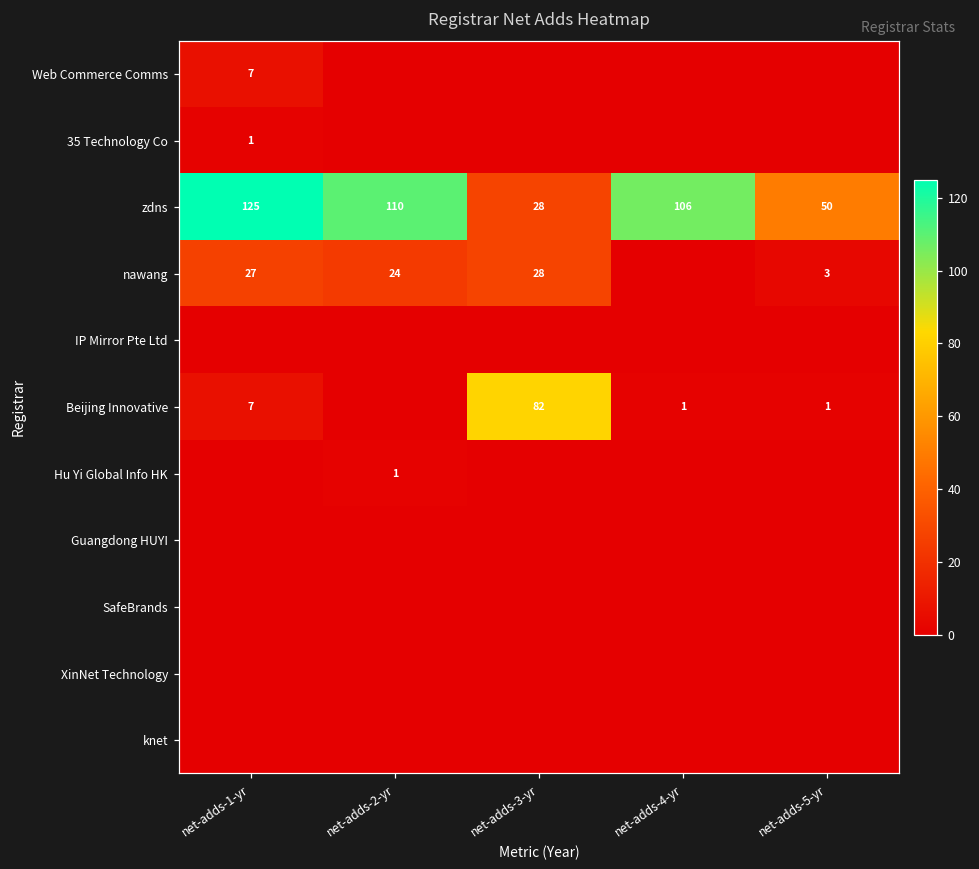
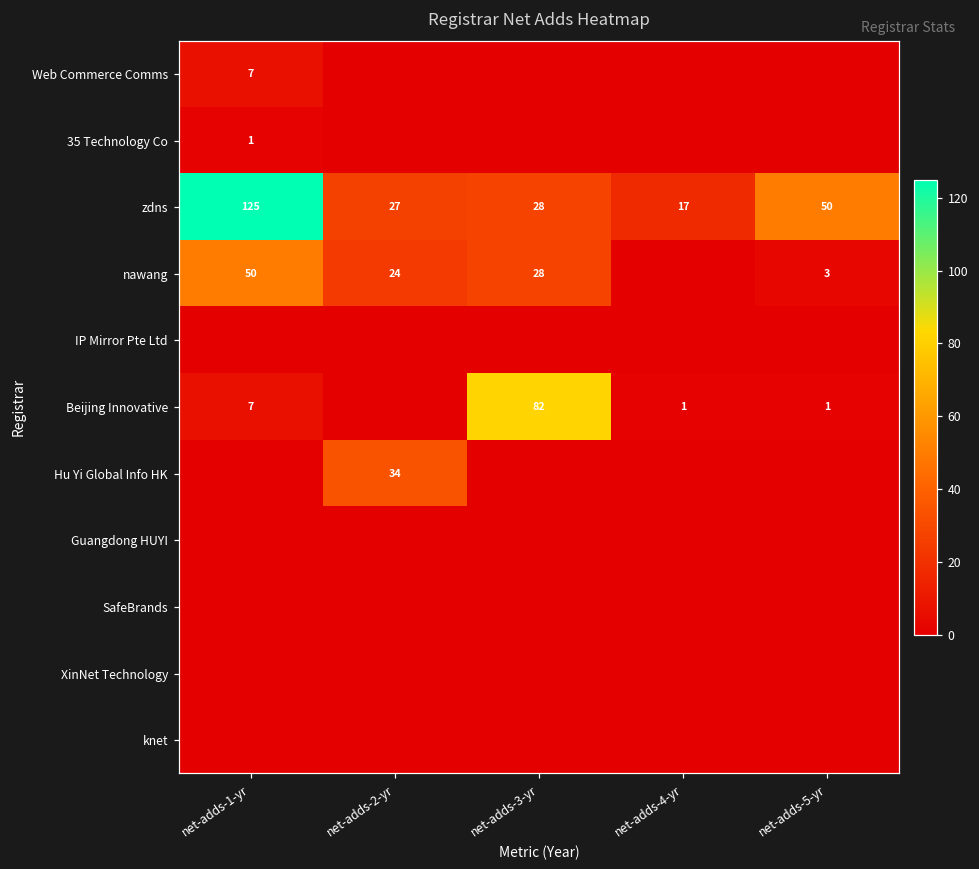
zdns, net-adds-2-yr: 110 -> 27
zdns, net-adds-4-yr: 106 -> 17
nawang, net-adds-1-yr: 27 -> 50
Hu Yi Global Info HK, net-adds-2-yr: 1 -> 34
